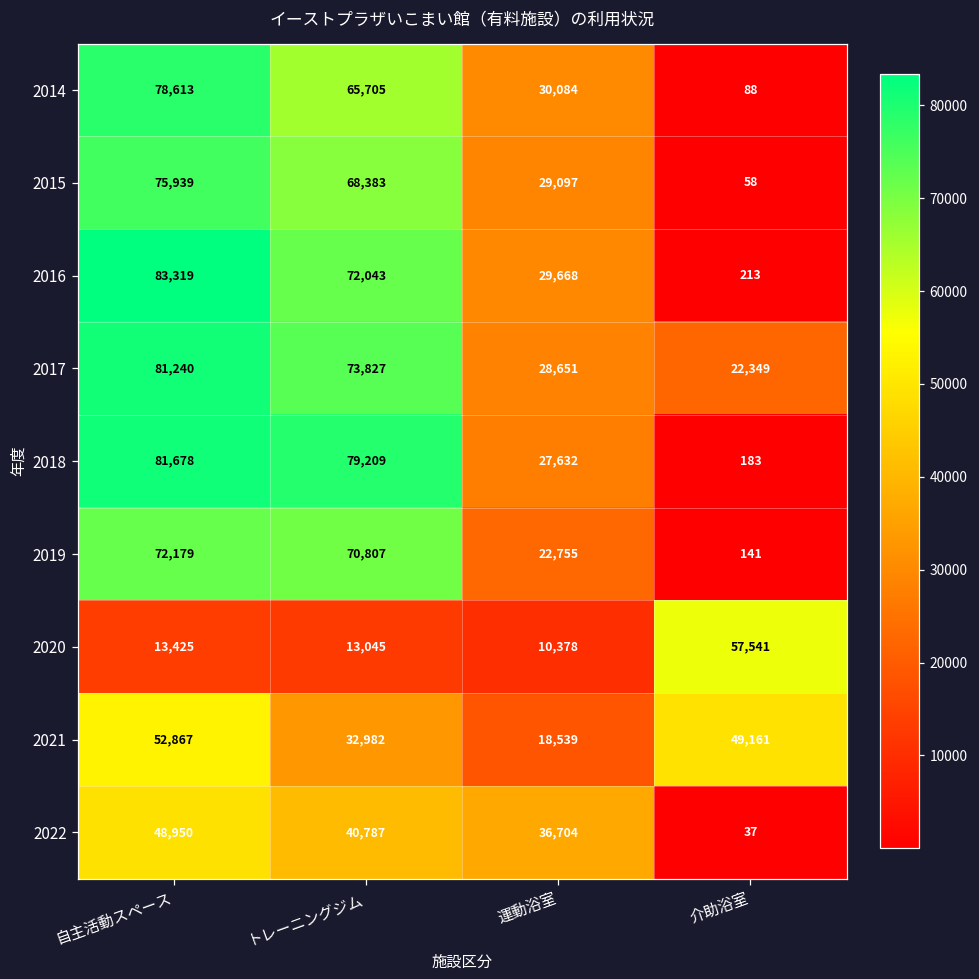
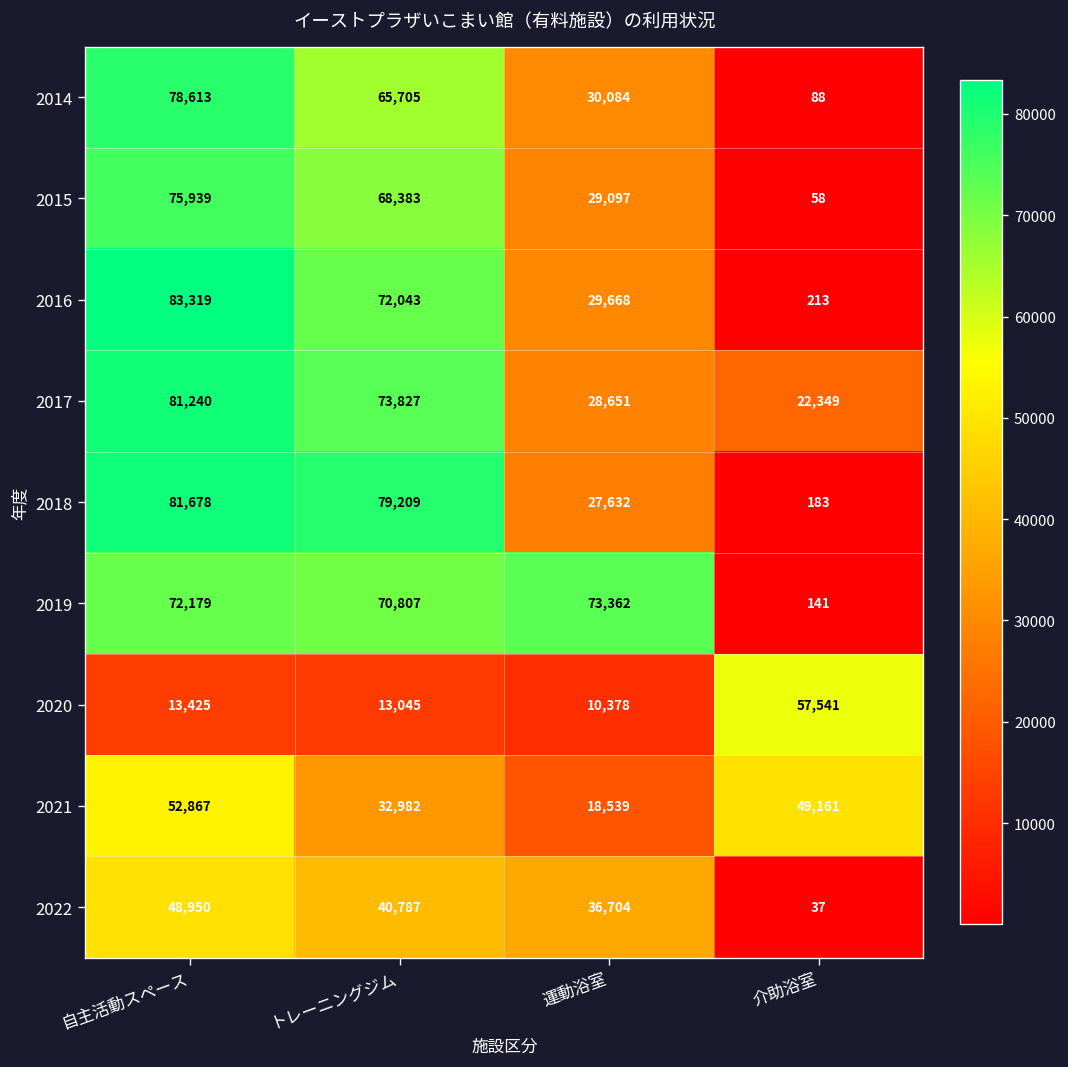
2019, 運動浴室: 22,755 -> 73,362
